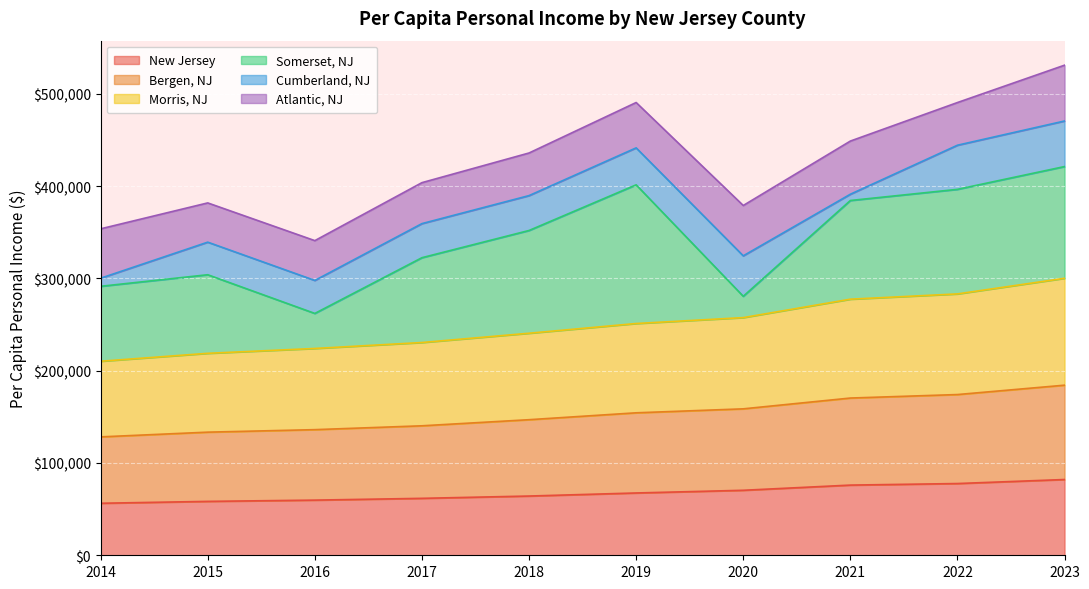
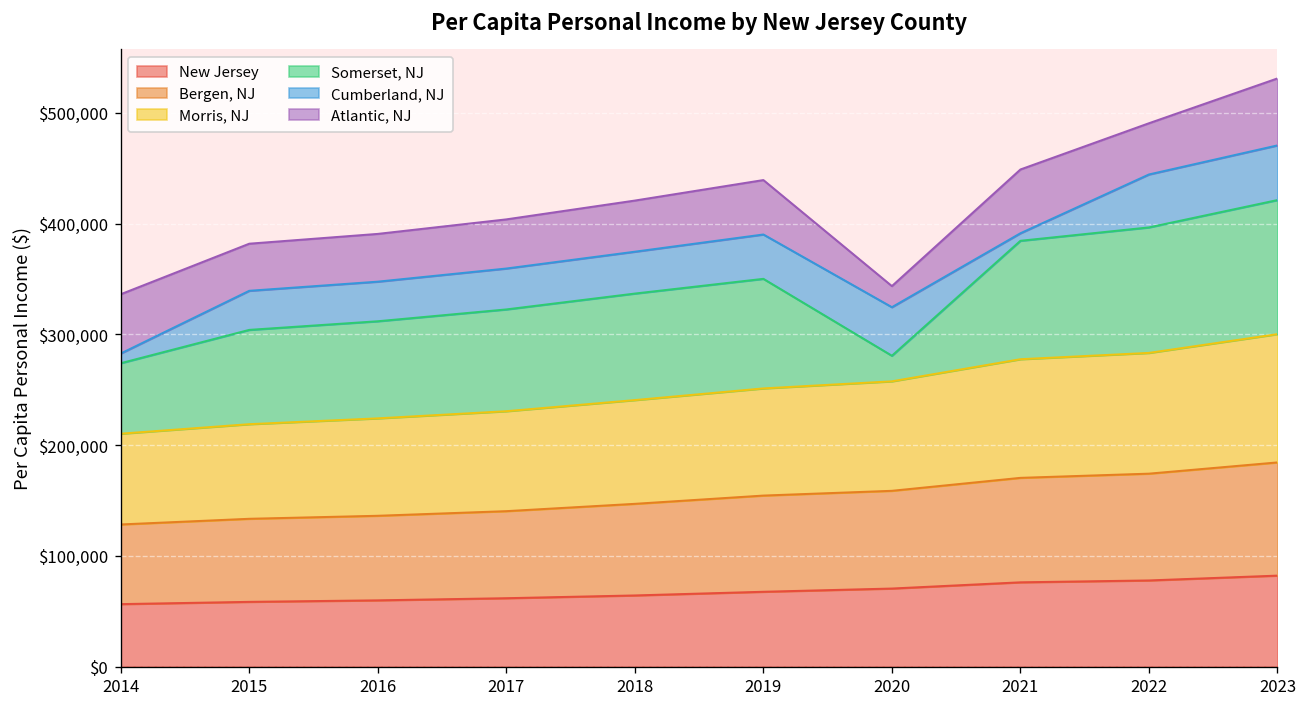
Somerset, NJ, 2014: $80,000 -> $60,000
Somerset, NJ, 2016: $40,000 -> $90,000
Somerset, NJ, 2018: $110,000 -> $100,000
Somerset, NJ, 2019: $150,000 -> $100,000
Atlantic, NJ, 2020: $50,000 -> $20,000
